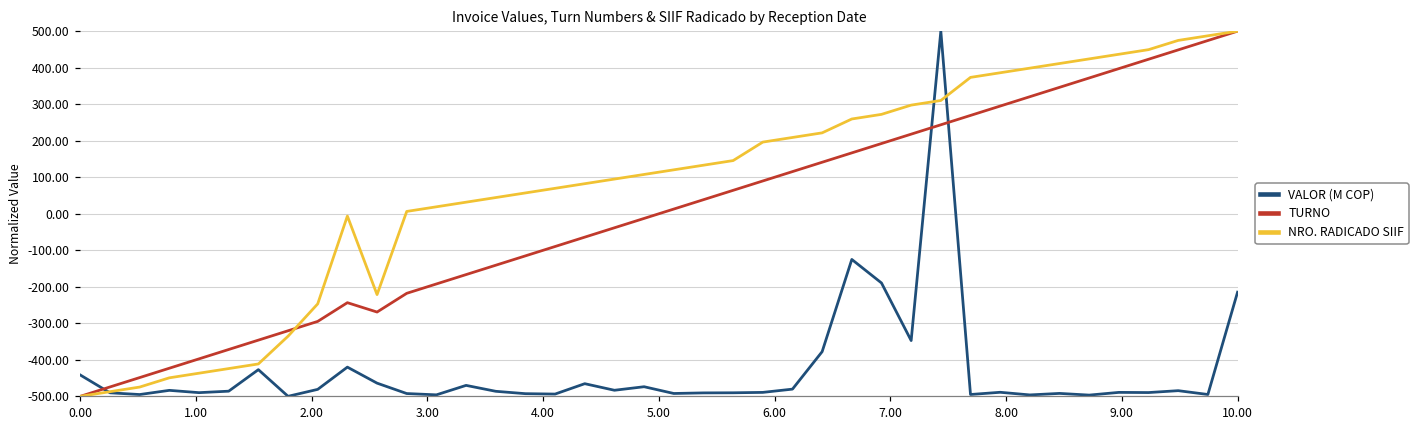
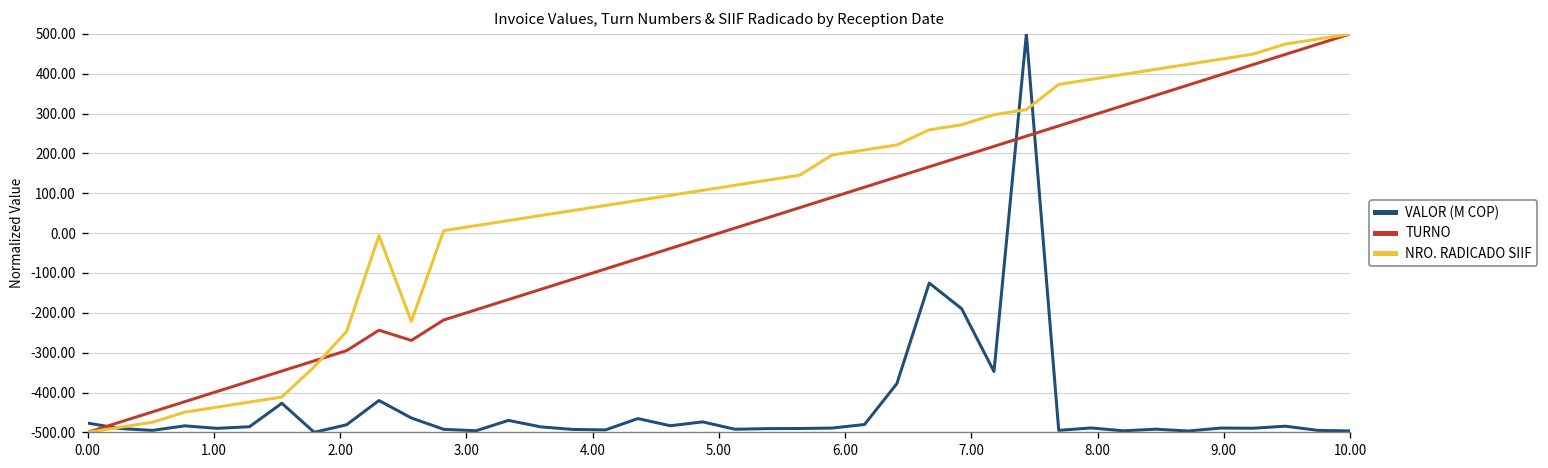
VALOR (M COP), 0.00: -440 -> -480
VALOR (M COP), 10.00: -210 -> -500
